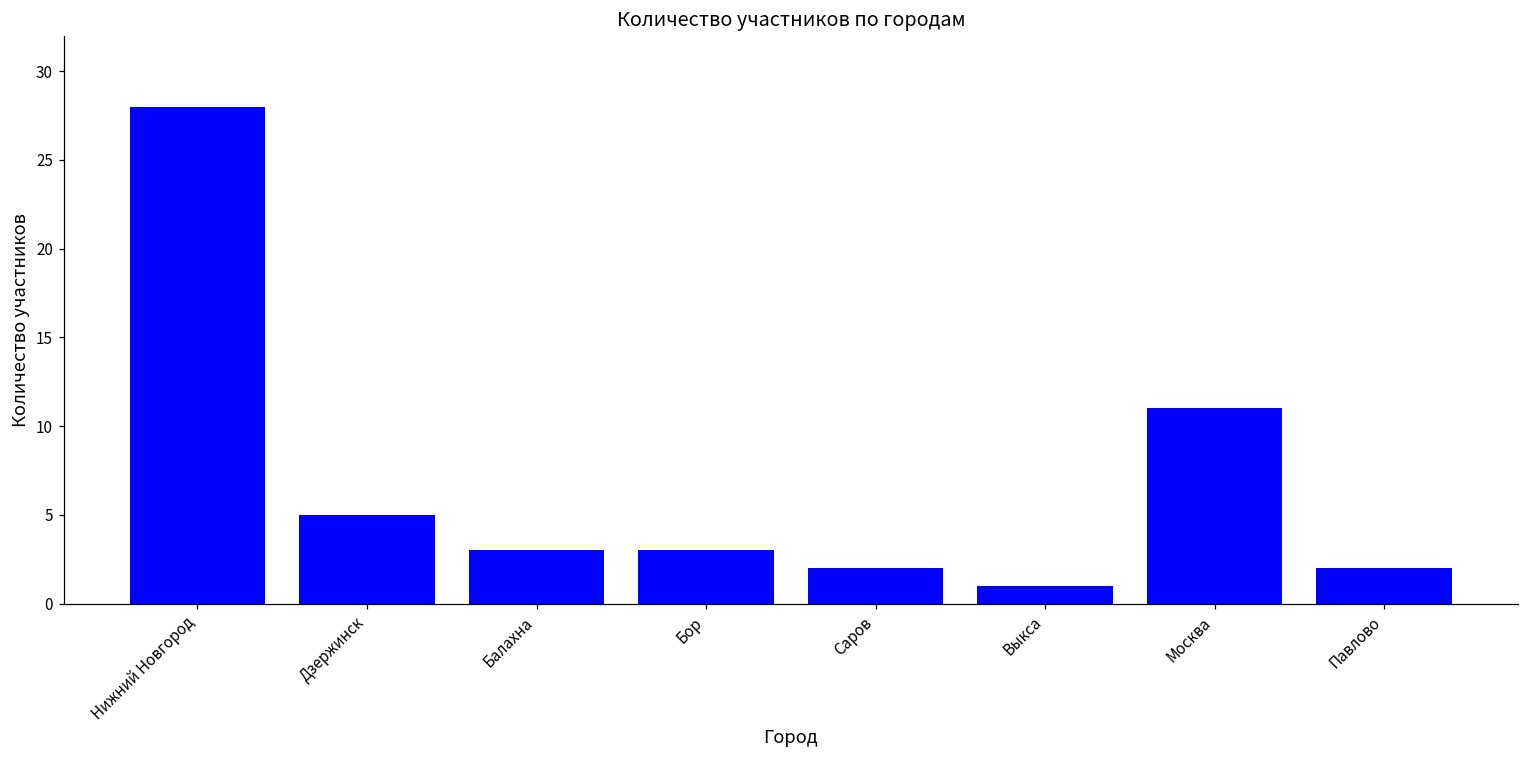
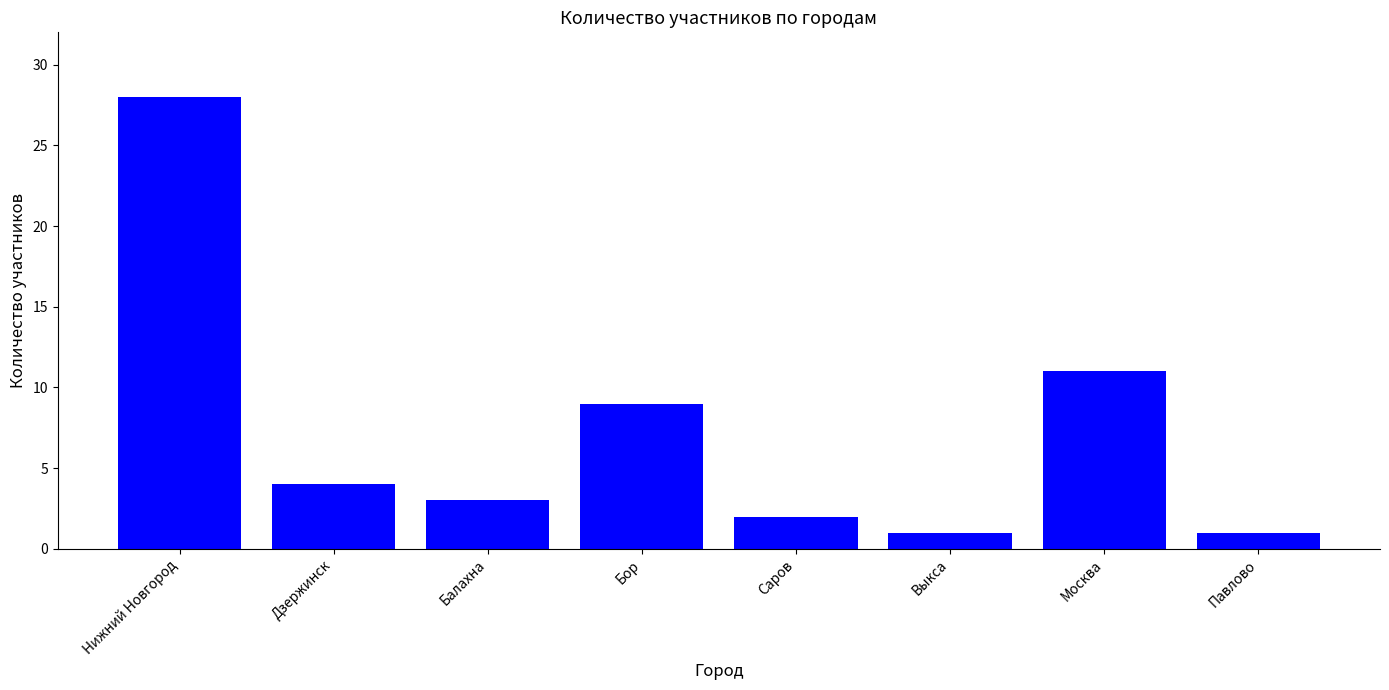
Дзержинск: 5 -> 4
Бор: 3 -> 9
Павлово: 2 -> 1
